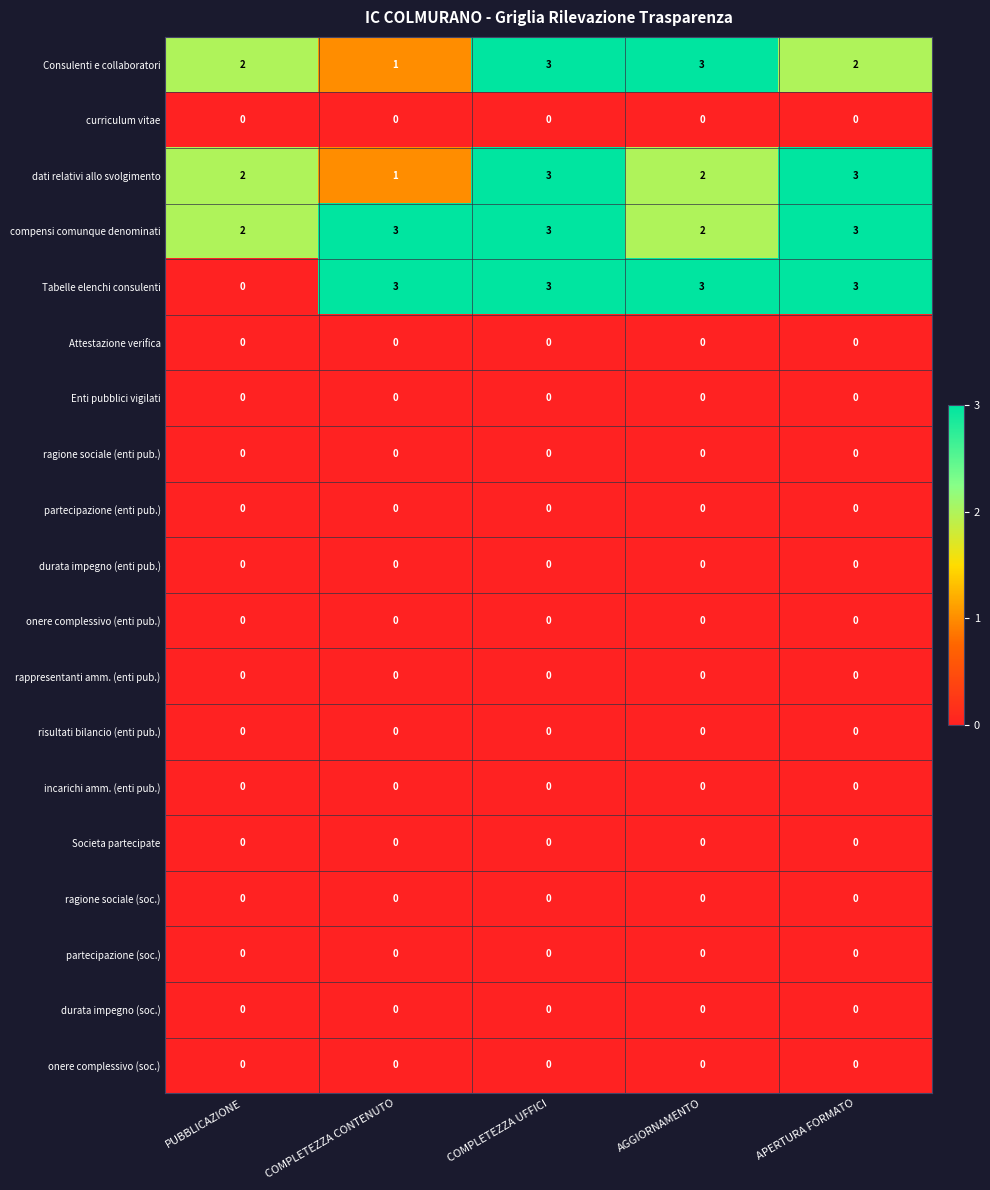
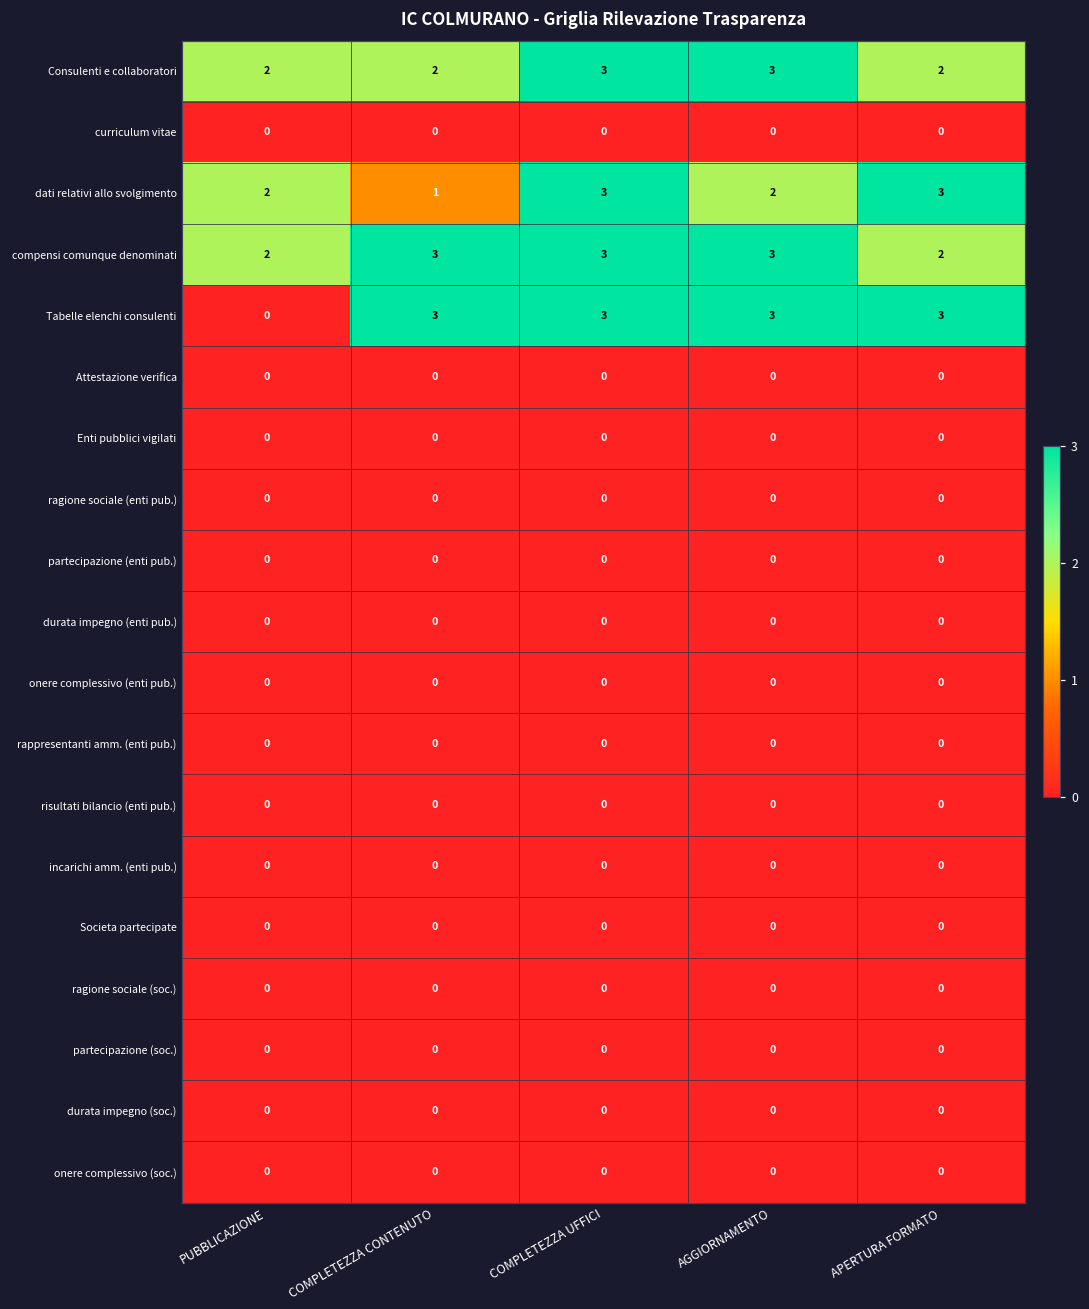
Consulenti e collaboratori, COMPLETEZZA CONTENUTO: 1 -> 2
compensi comunque denominati, AGGIORNAMENTO: 2 -> 3
compensi comunque denominati, APERTURA FORMATO: 3 -> 2
